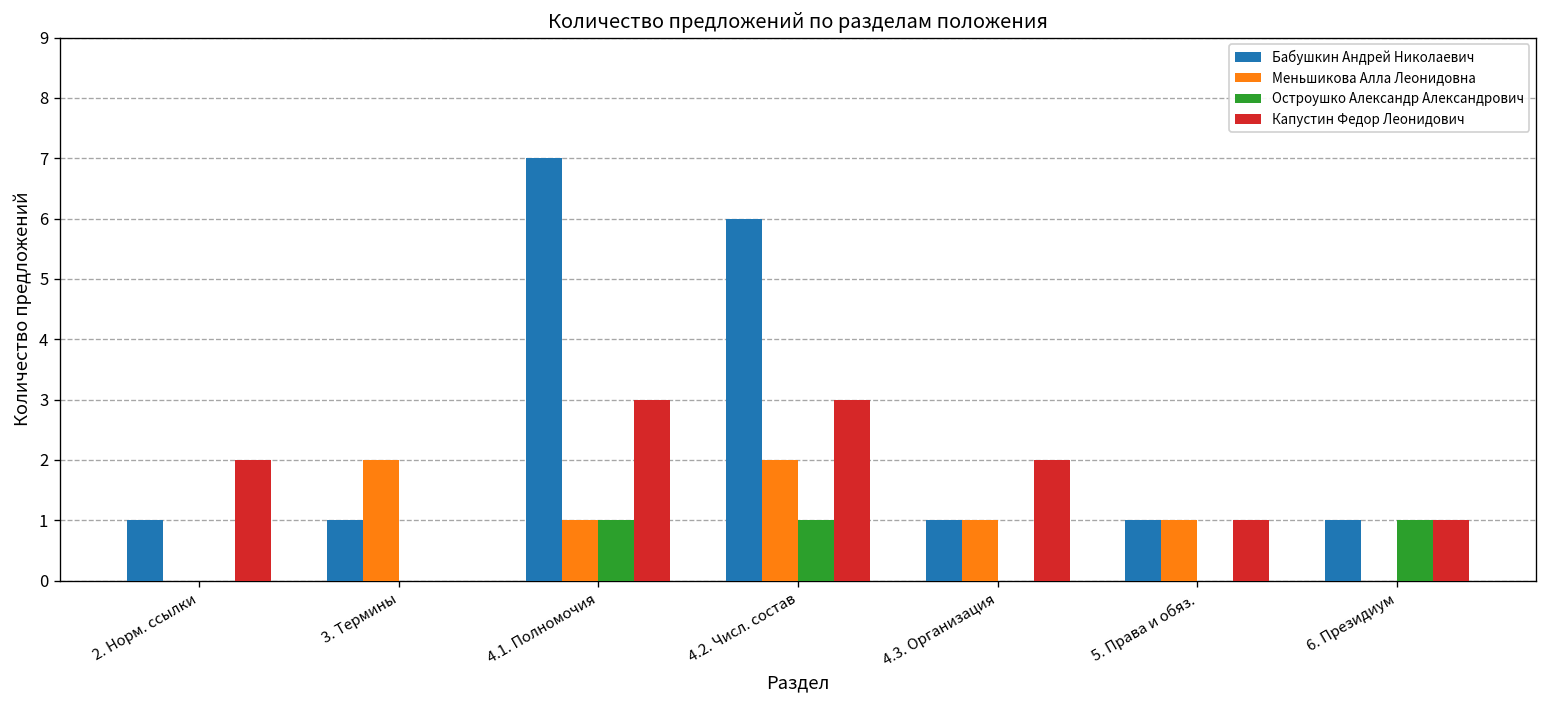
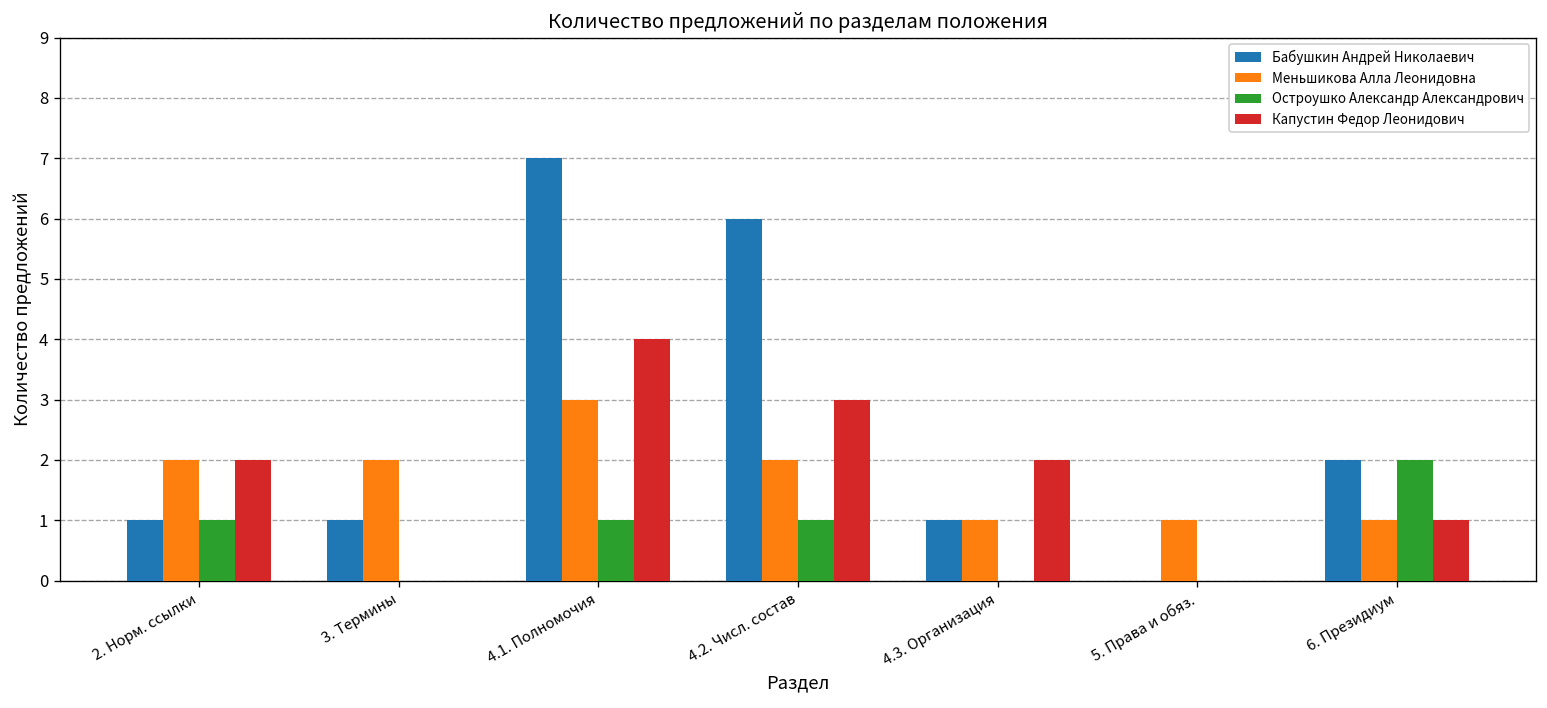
Меньшикова Алла Леонидовна, 2. Норм. ссылки: 0 -> 2
Остроушко Александр Александрович, 2. Норм. ссылки: 0 -> 1
Меньшикова Алла Леонидовна, 4.1. Полномочия: 1 -> 3
Капустин Федор Леонидович, 4.1. Полномочия: 3 -> 4
Бабушкин Андрей Николаевич, 5. Права и обяз.: 1 -> 0
Капустин Федор Леонидович, 5. Права и обяз.: 1 -> 0
Бабушкин Андрей Николаевич, 6. Президиум: 1 -> 2
Меньшикова Алла Леонидовна, 6. Президиум: 0 -> 1
Остроушко Александр Александрович, 6. Президиум: 1 -> 2
